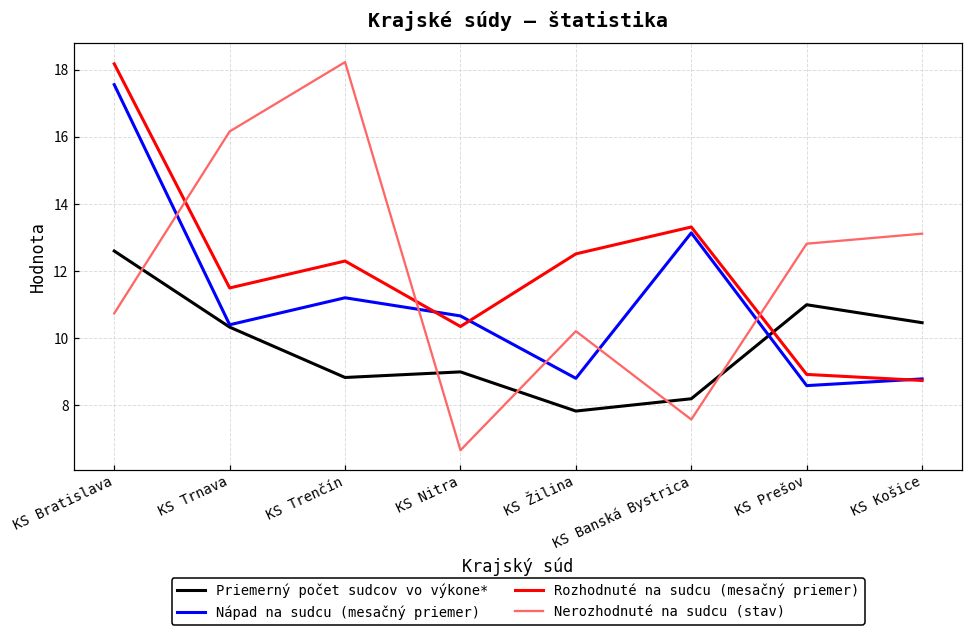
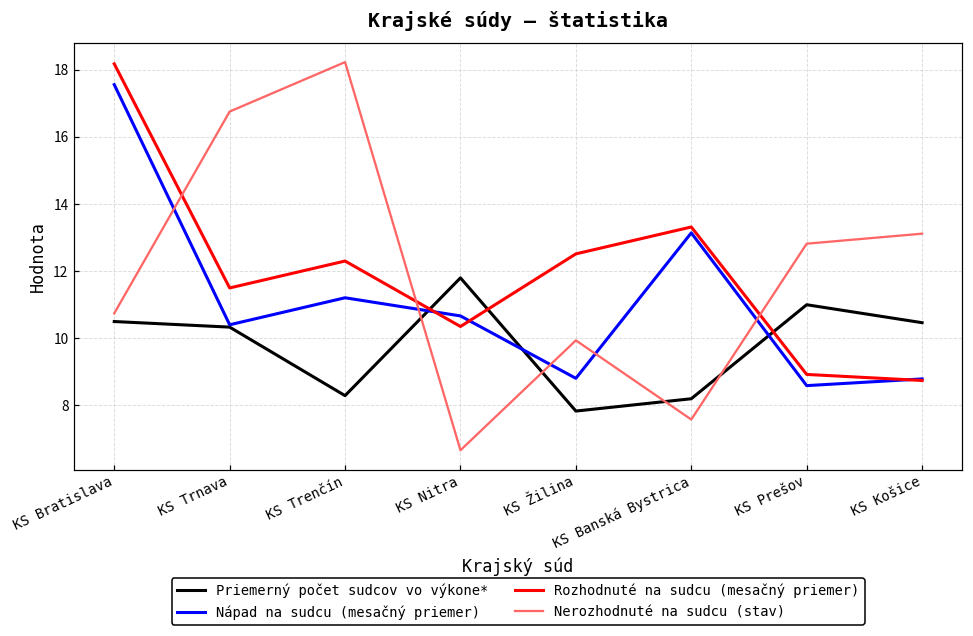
Priemerný počet sudcov vo výkone*, KS Bratislava: 12.6 -> 10.5
Nerozhodnuté na sudcu (stav), KS Trnava: 16.2 -> 16.8
Priemerný počet sudcov vo výkone*, KS Trenčín: 8.8 -> 8.3
Priemerný počet sudcov vo výkone*, KS Nitra: 9.0 -> 11.8
Nerozhodnuté na sudcu (stav), KS Žilina: 10.2 -> 9.9
